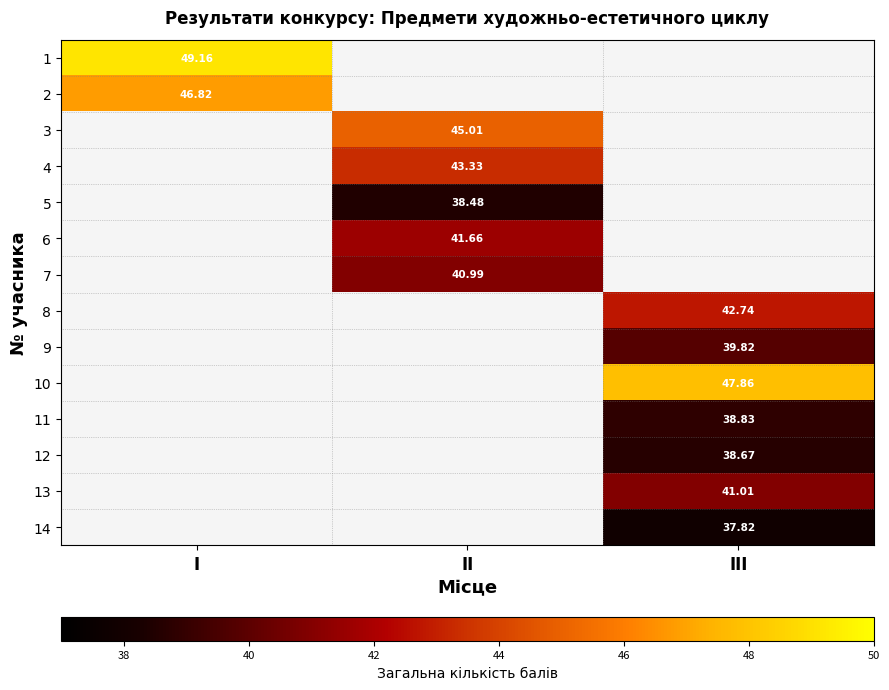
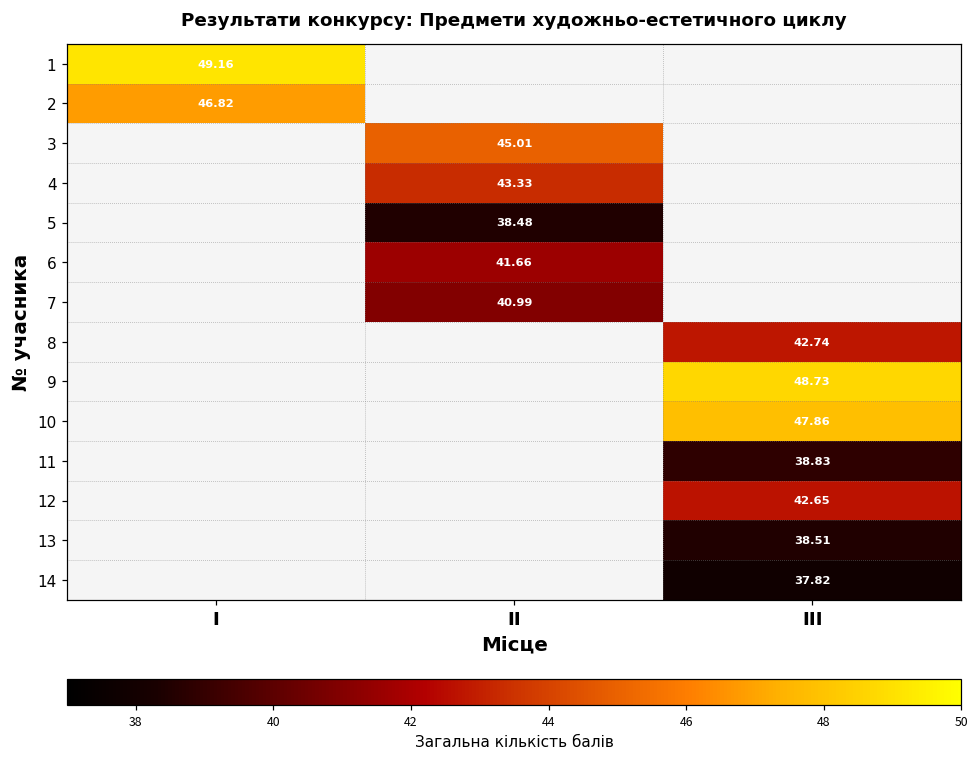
9, III: 39.82 -> 48.73
12, III: 38.67 -> 42.65
13, III: 41.01 -> 38.51
